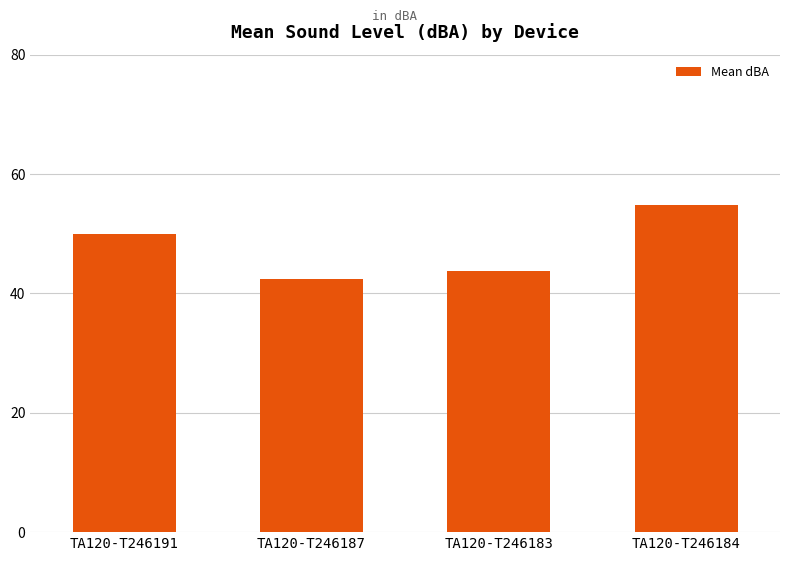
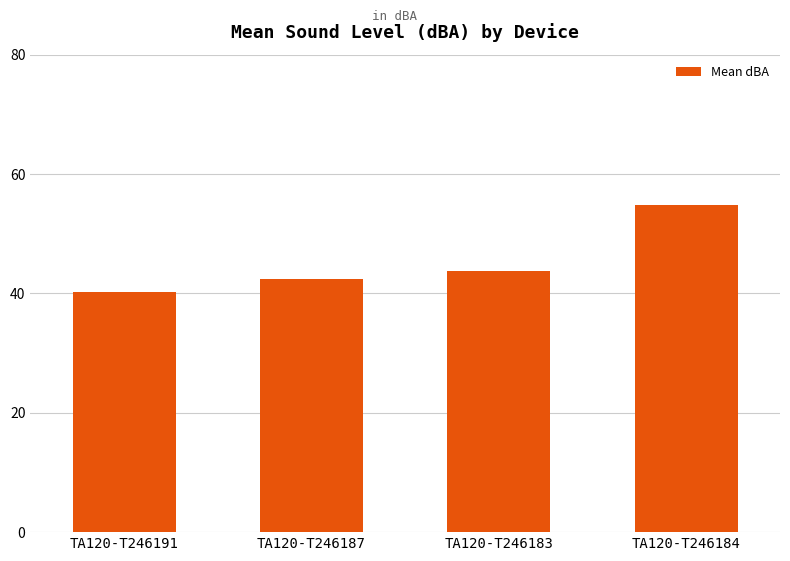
TA120-T246191: 50 -> 40
